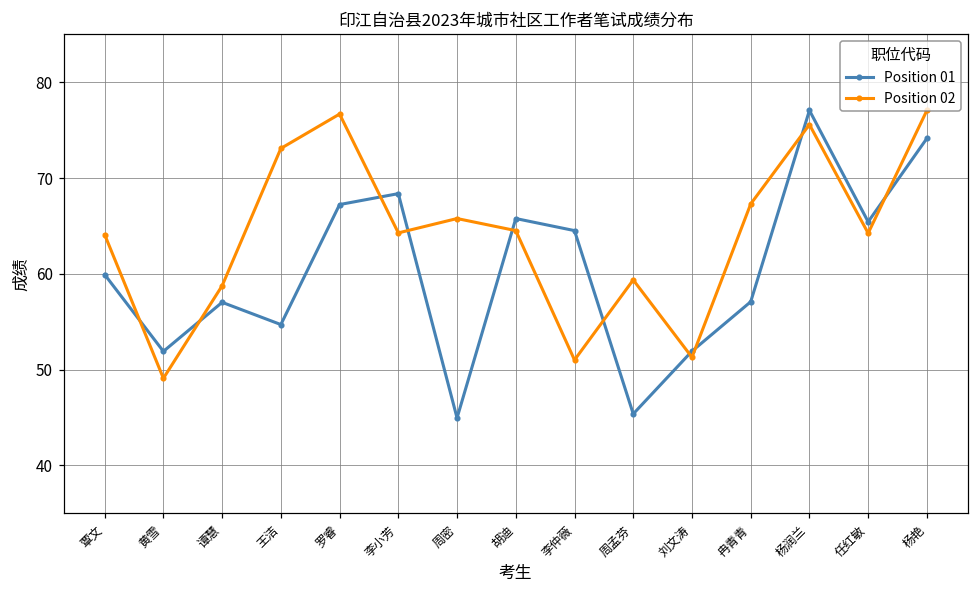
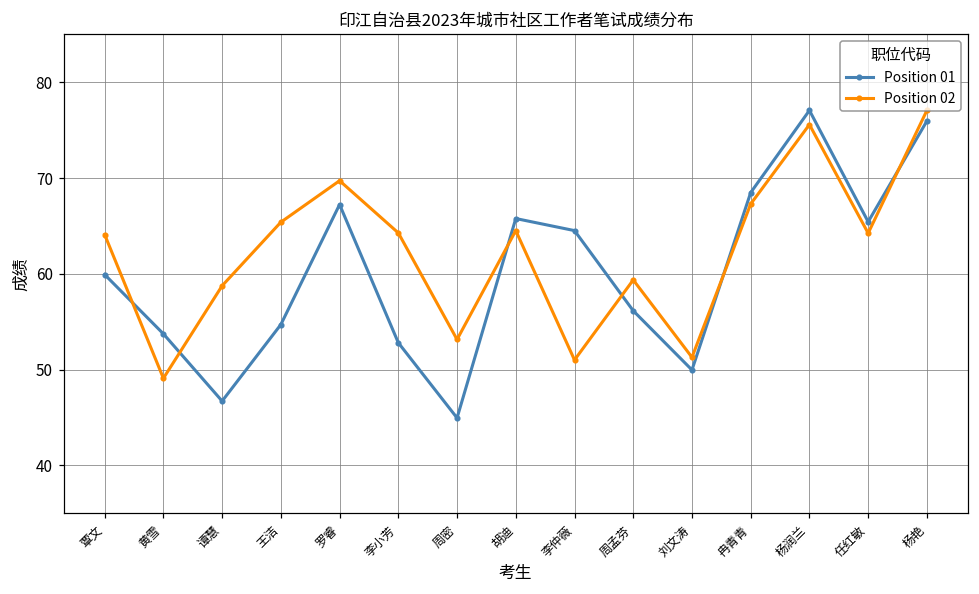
Position 01, 黄雪: 52 -> 54
Position 01, 谭慧: 57 -> 47
Position 02, 王洁: 73 -> 65
Position 02, 罗睿: 77 -> 70
Position 01, 李小芳: 68 -> 53
Position 02, 周密: 66 -> 53
Position 01, 周孟芬: 45 -> 56
Position 01, 刘文涛: 52 -> 50
Position 01, 冉青青: 57 -> 68
Position 01, 杨艳: 74 -> 76
